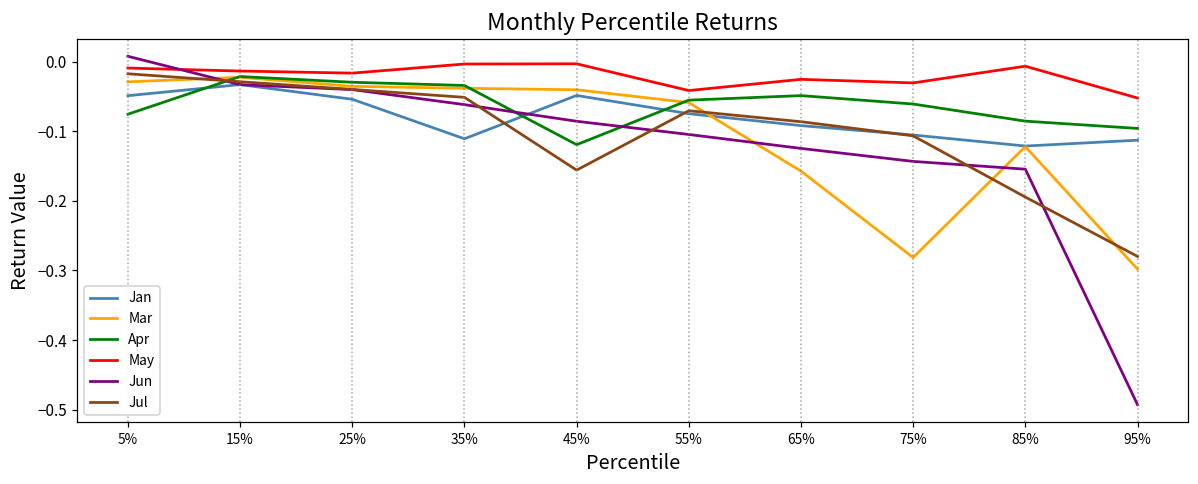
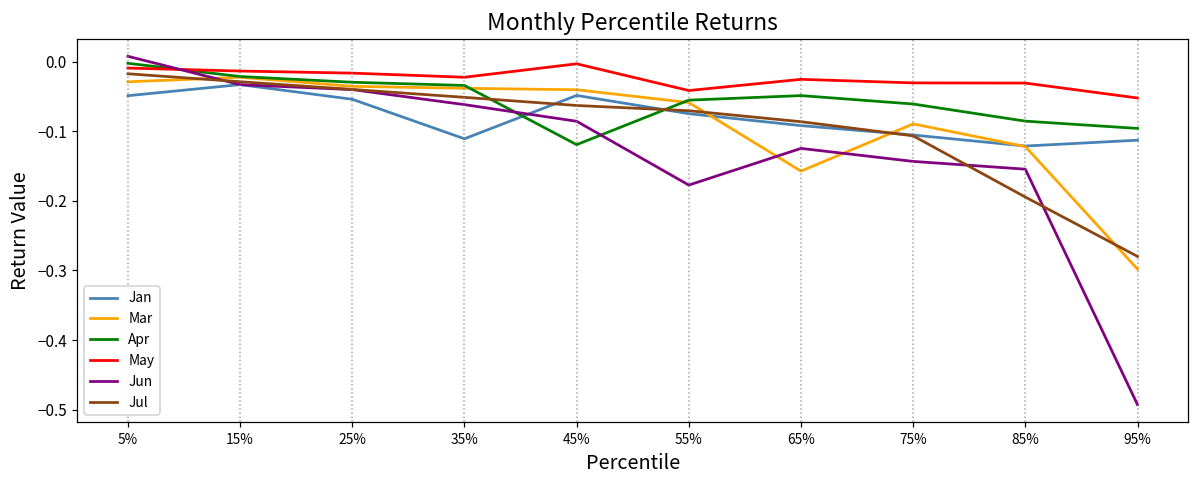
Apr, 5%: -0.08 -> 0.00
May, 35%: 0.00 -> -0.02
Jul, 45%: -0.16 -> -0.06
Jun, 55%: -0.10 -> -0.18
Mar, 75%: -0.28 -> -0.09
May, 85%: -0.01 -> -0.03
